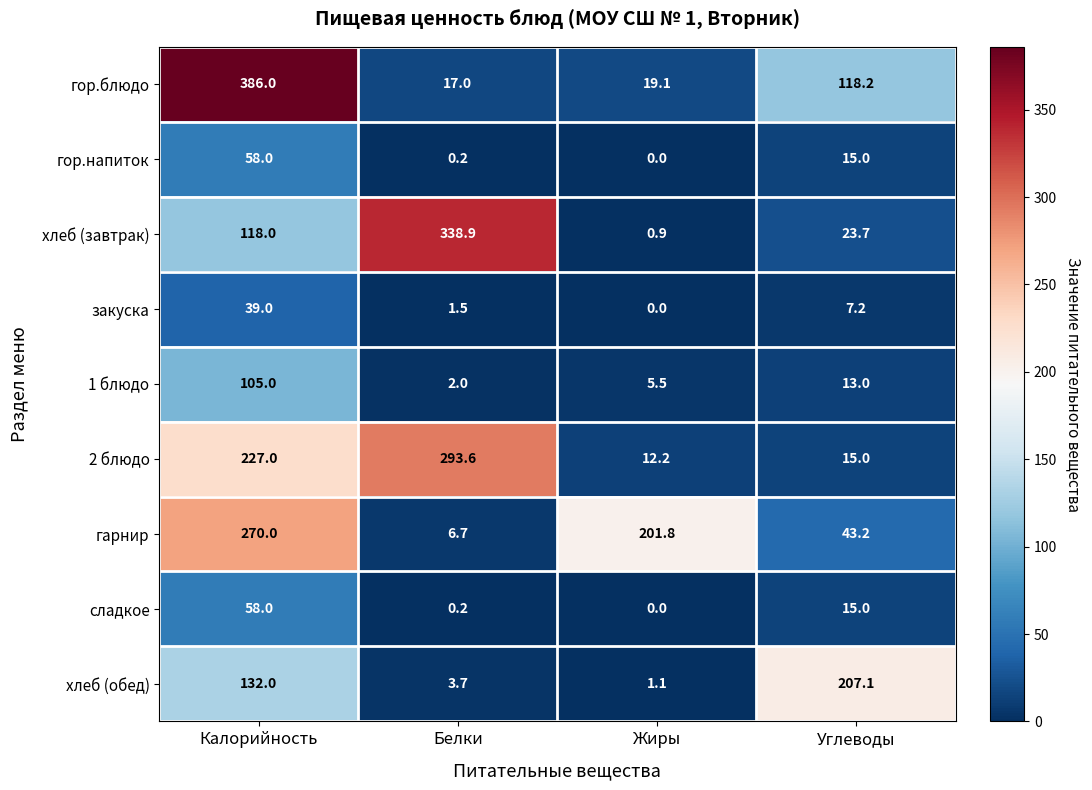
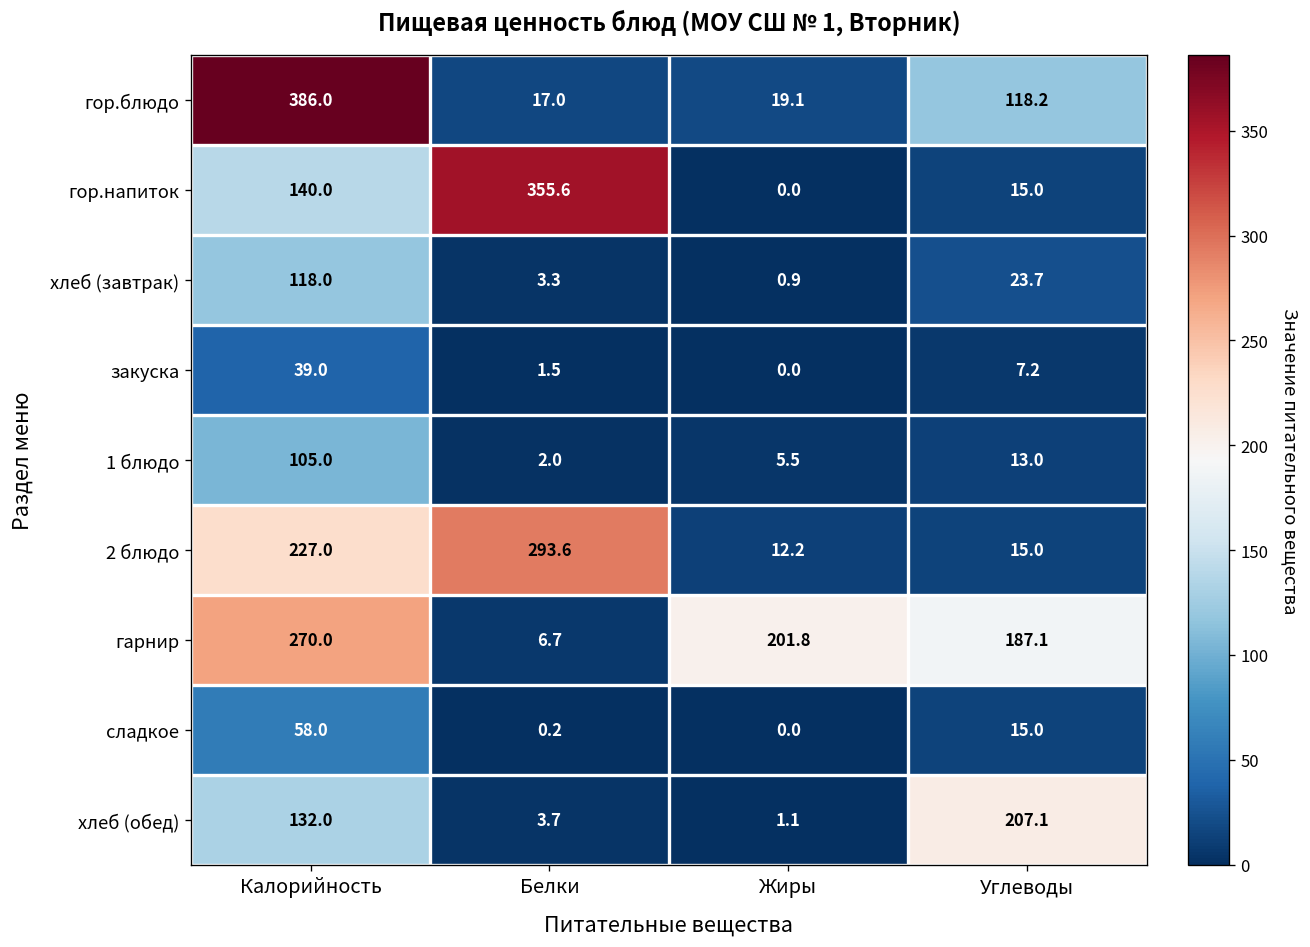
гор.напиток, Калорийность: 58.0 -> 140.0
гор.напиток, Белки: 0.2 -> 355.6
хлеб (завтрак), Белки: 338.9 -> 3.3
гарнир, Углеводы: 43.2 -> 187.1
